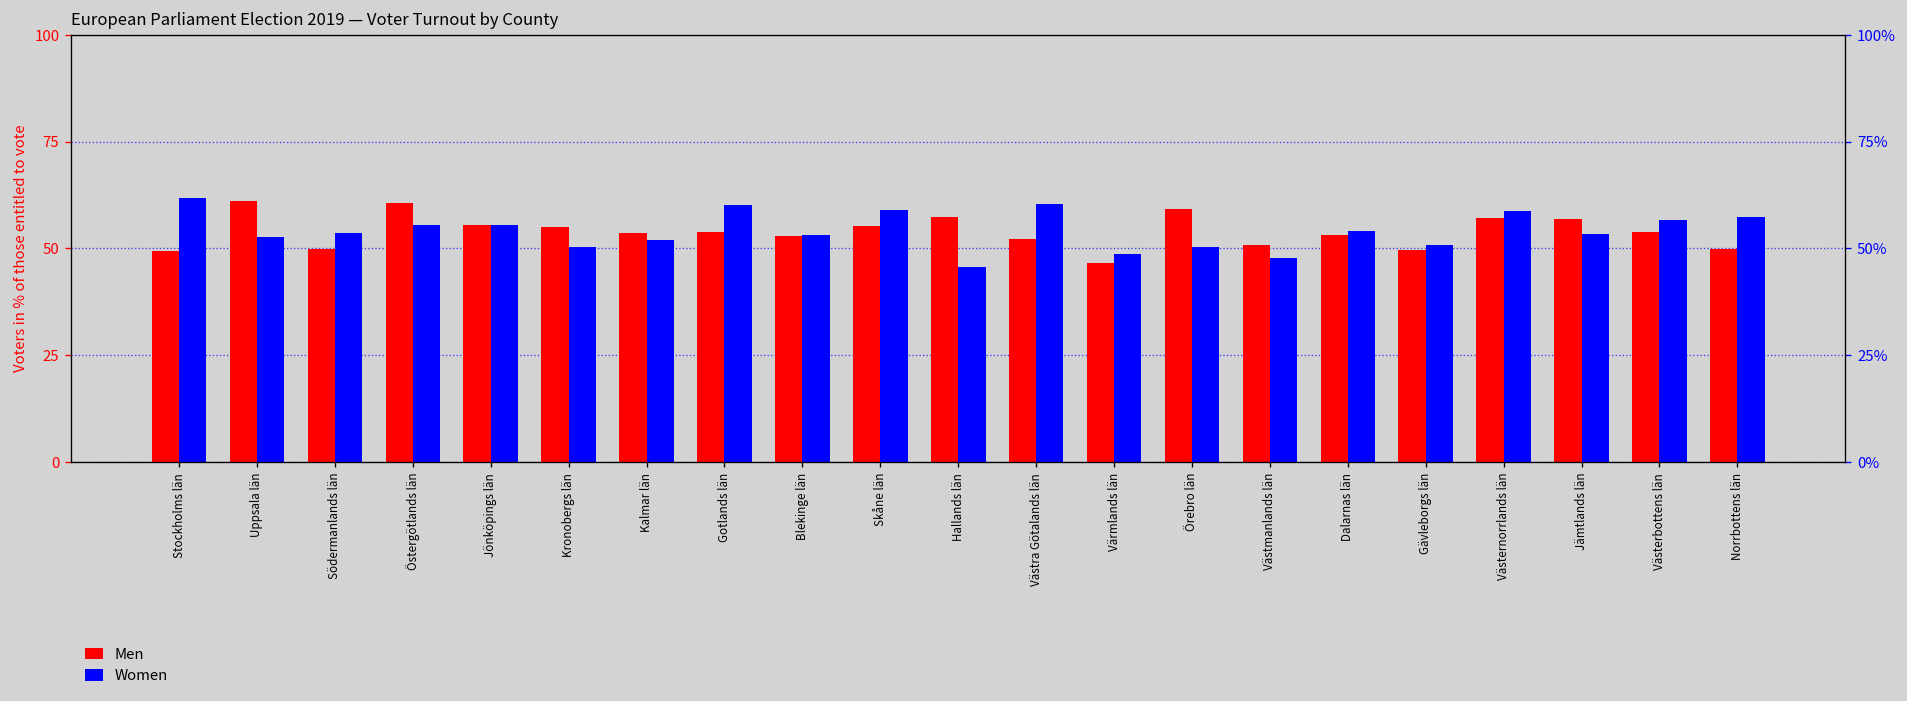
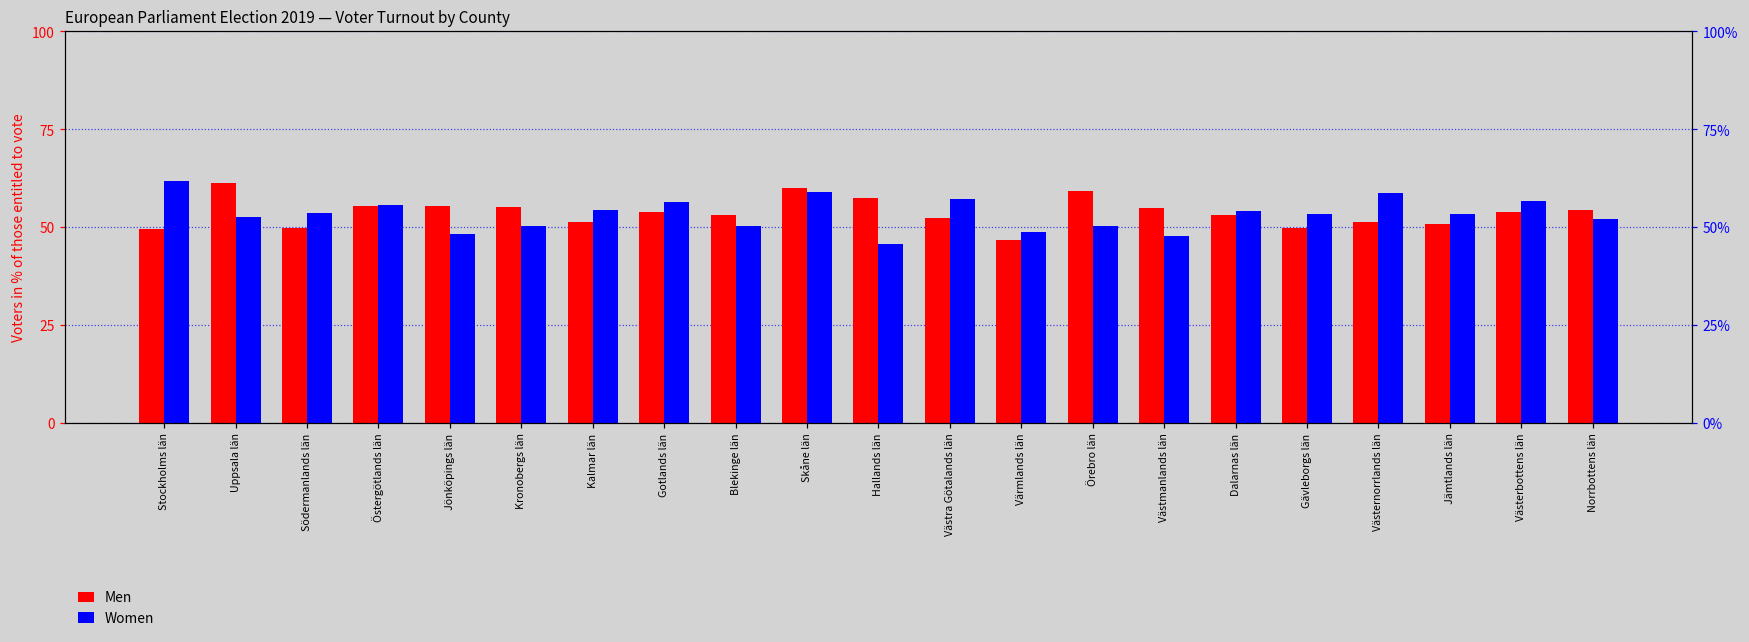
Men, Östergötlands län: 61 -> 56
Women, Jönköpings län: 56 -> 48
Men, Kalmar län: 54 -> 51
Women, Kalmar län: 52 -> 54
Women, Gotlands län: 60 -> 56
Women, Blekinge län: 53 -> 50
Men, Skåne län: 55 -> 60
Women, Västra Götalands län: 60 -> 57
Men, Västmanlands län: 51 -> 55
Women, Gävleborgs län: 51 -> 53
Men, Västernorrlands län: 57 -> 51
Men, Jämtlands län: 57 -> 51
Men, Norrbottens län: 50 -> 54
Women, Norrbottens län: 57 -> 52
